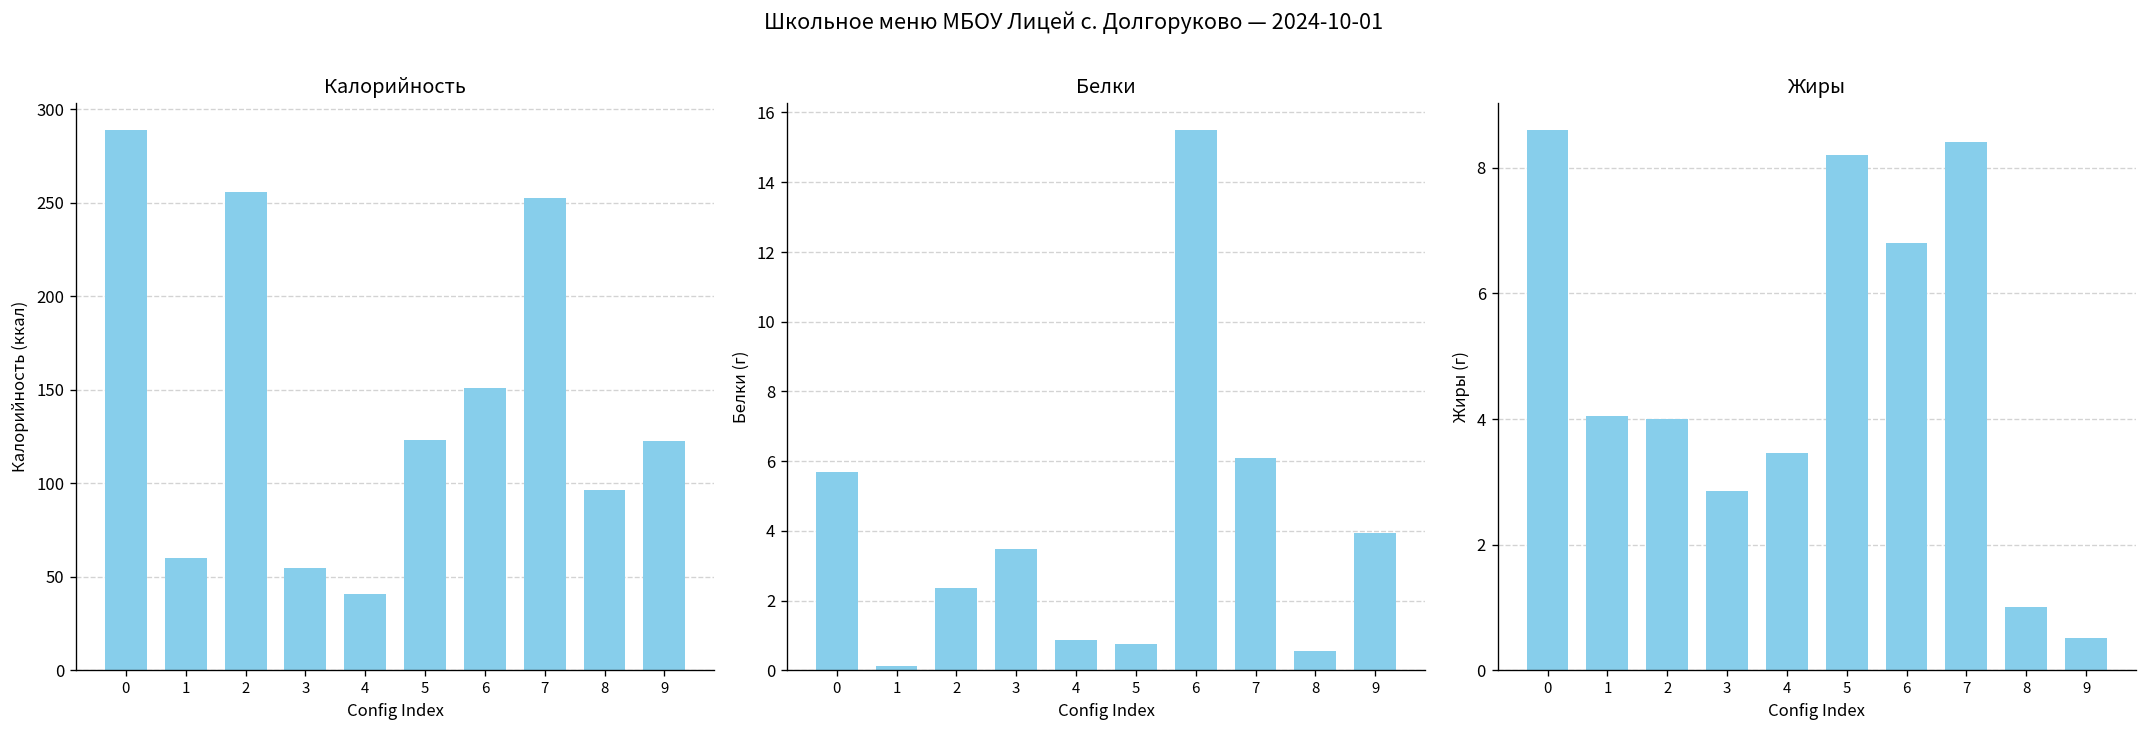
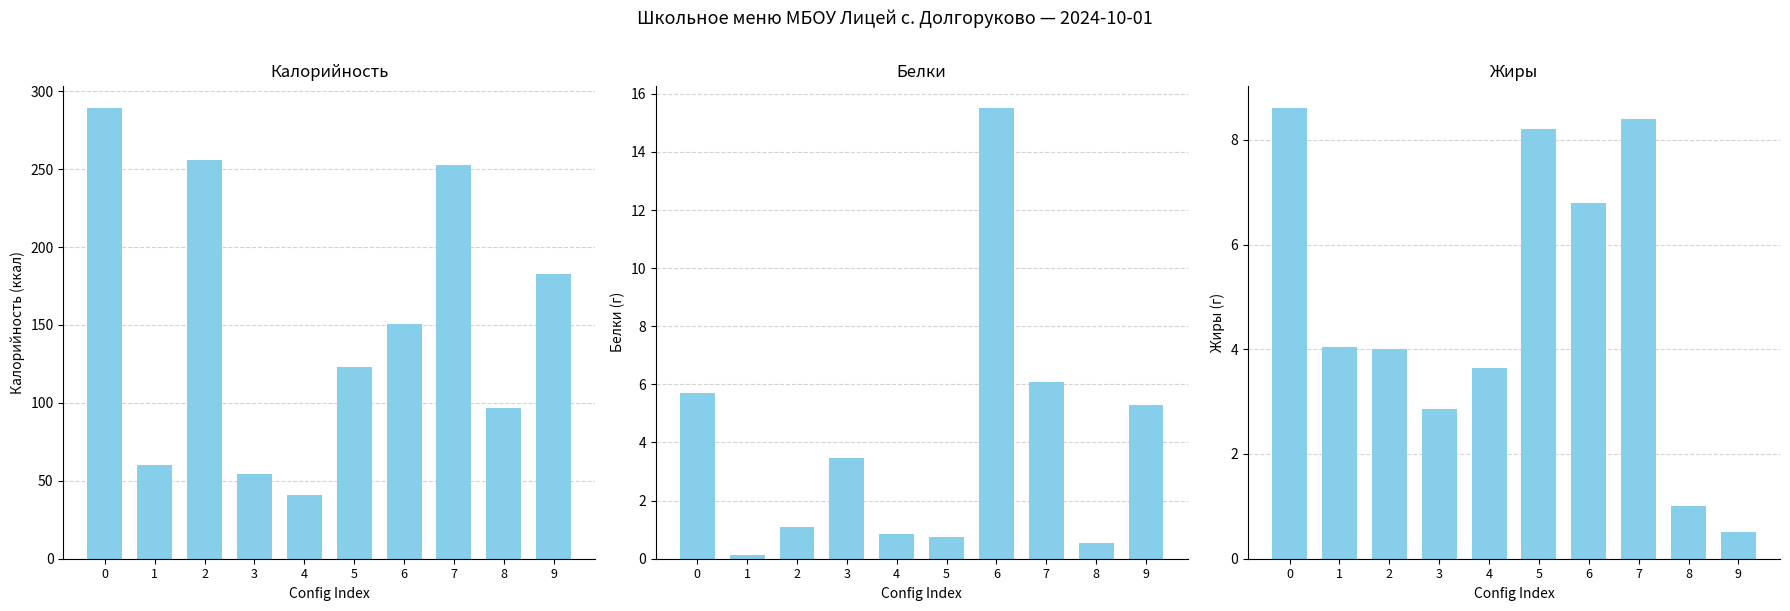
Калорийность, 9: 122 -> 183
Белки, 2: 2.4 -> 1.1
Белки, 9: 3.9 -> 5.3
Жиры, 4: 3.5 -> 3.7
